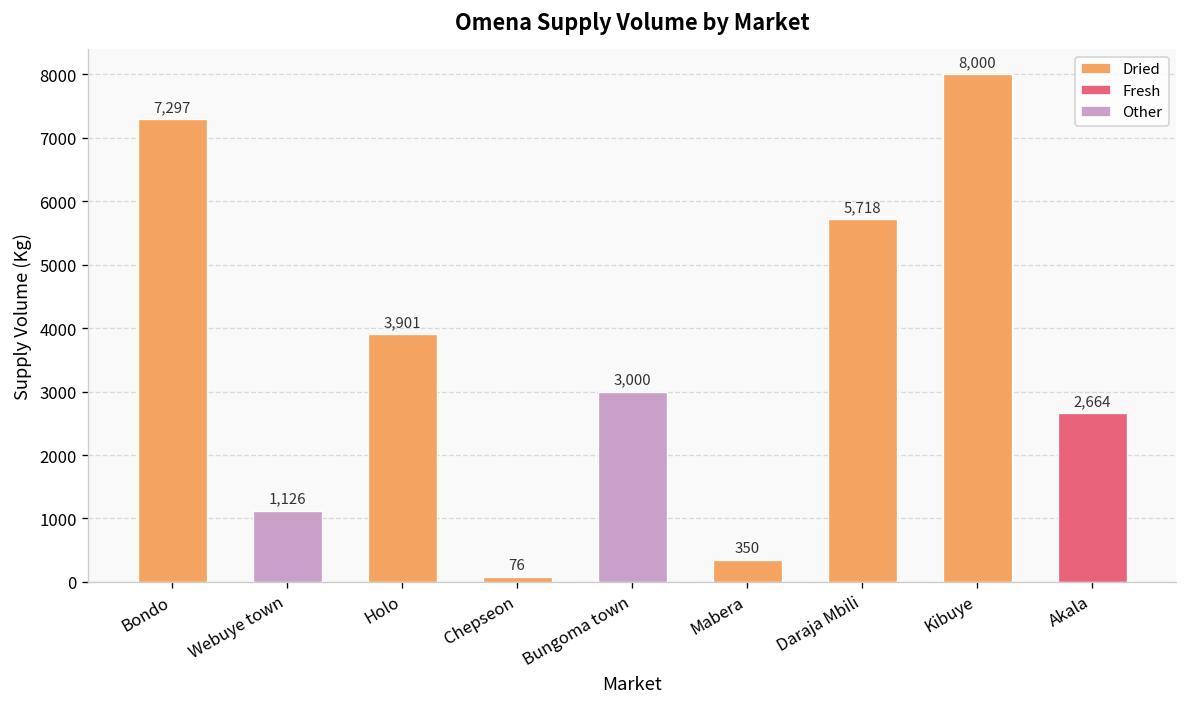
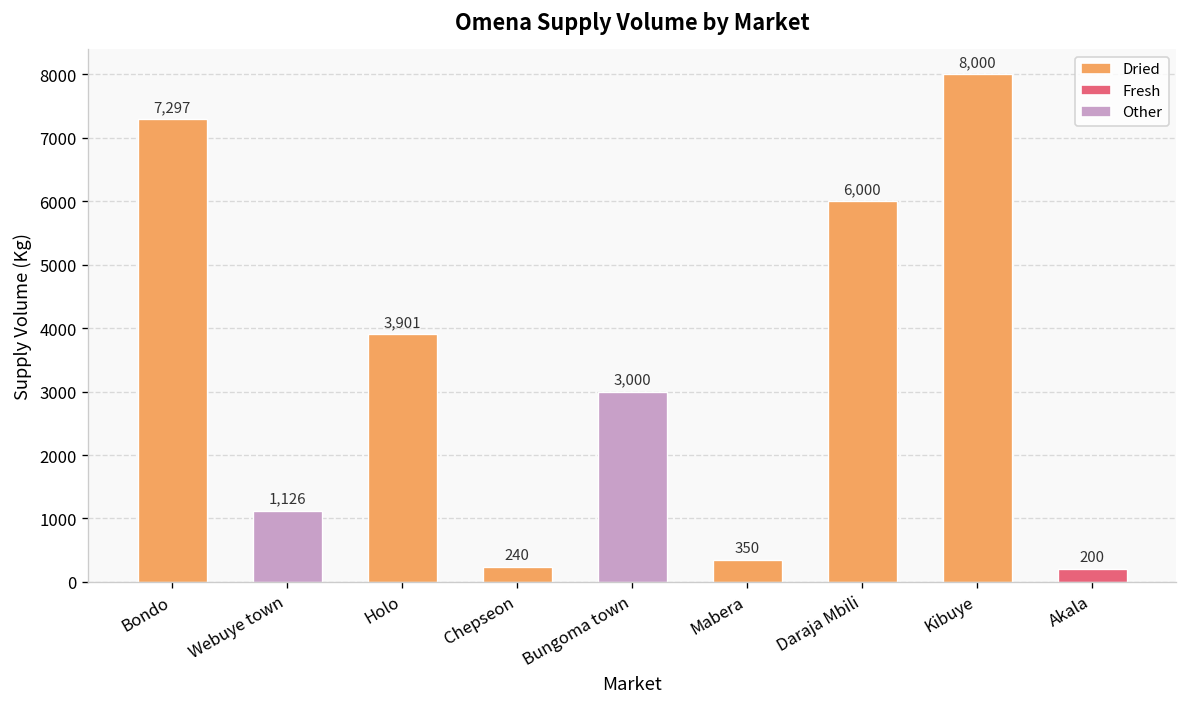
Chepseon: 76 -> 240
Daraja Mbili: 5,718 -> 6,000
Akala: 2,664 -> 200
